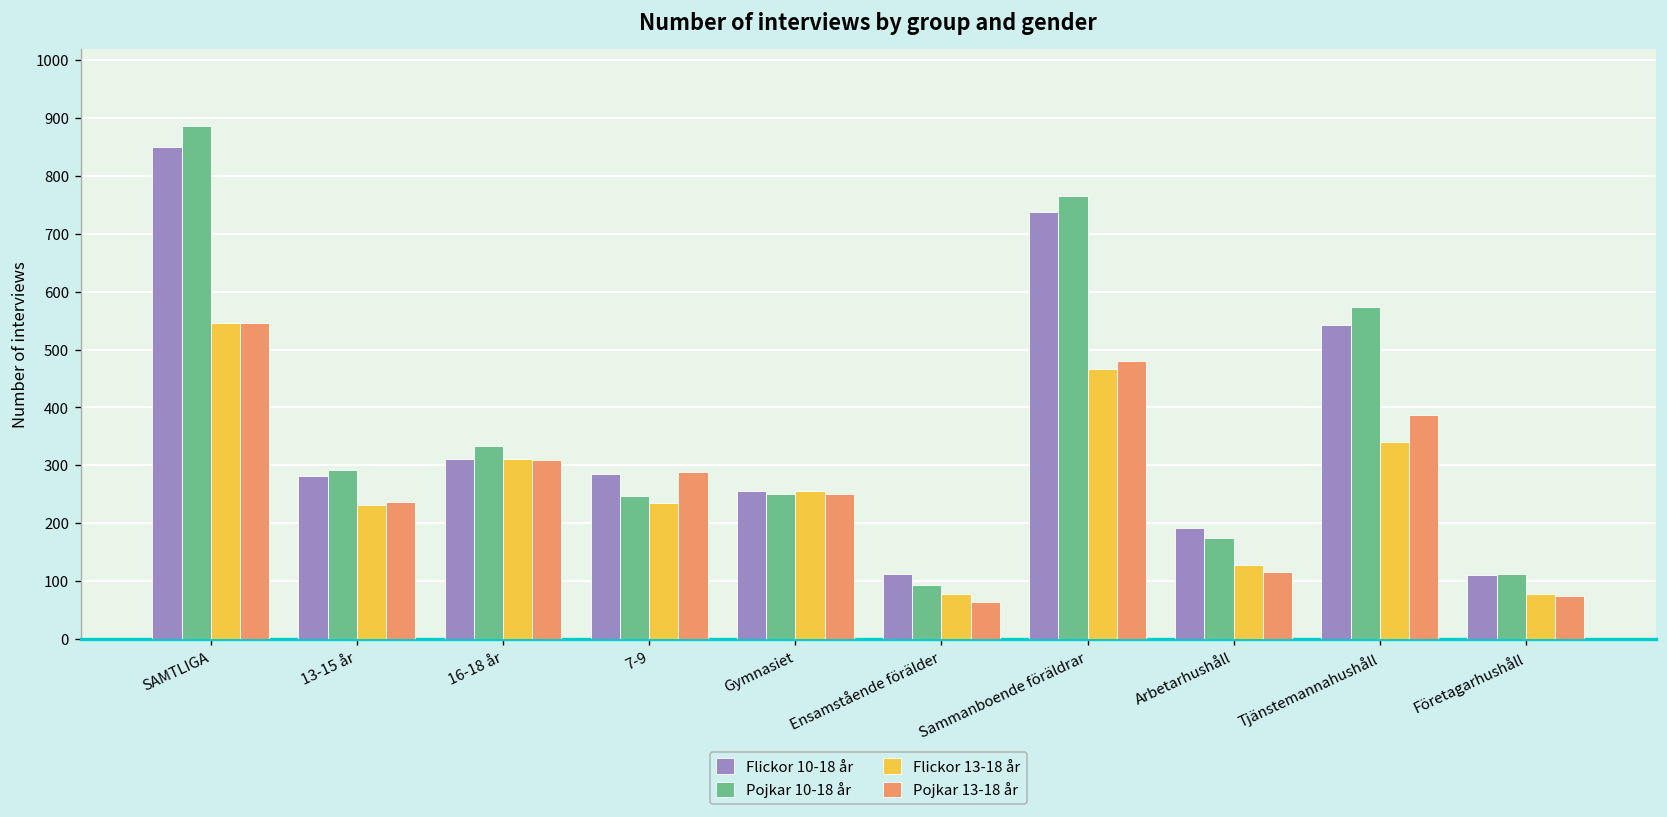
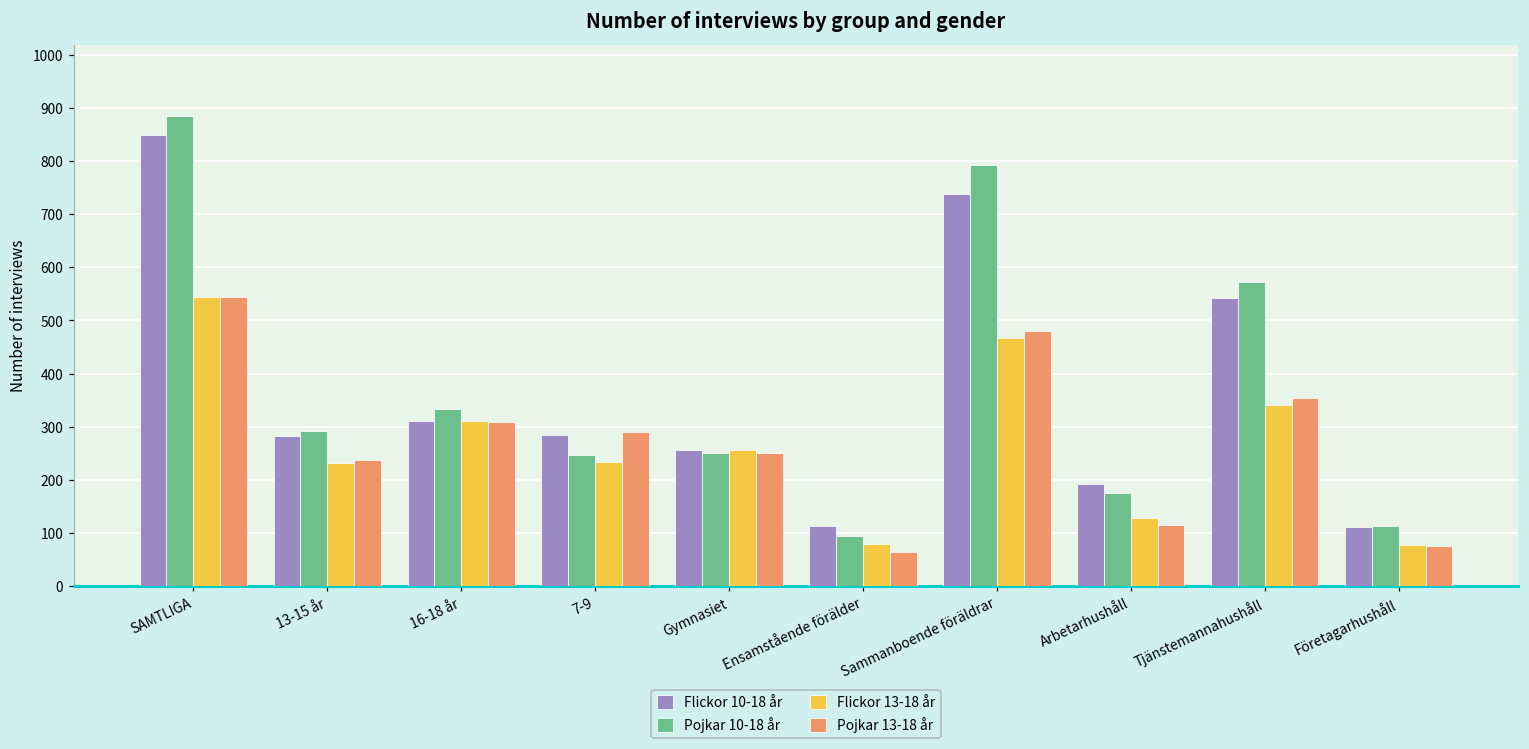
Pojkar 10-18 år, Sammanboende föräldrar: 770 -> 790
Pojkar 13-18 år, Tjänstemannahushåll: 390 -> 350
